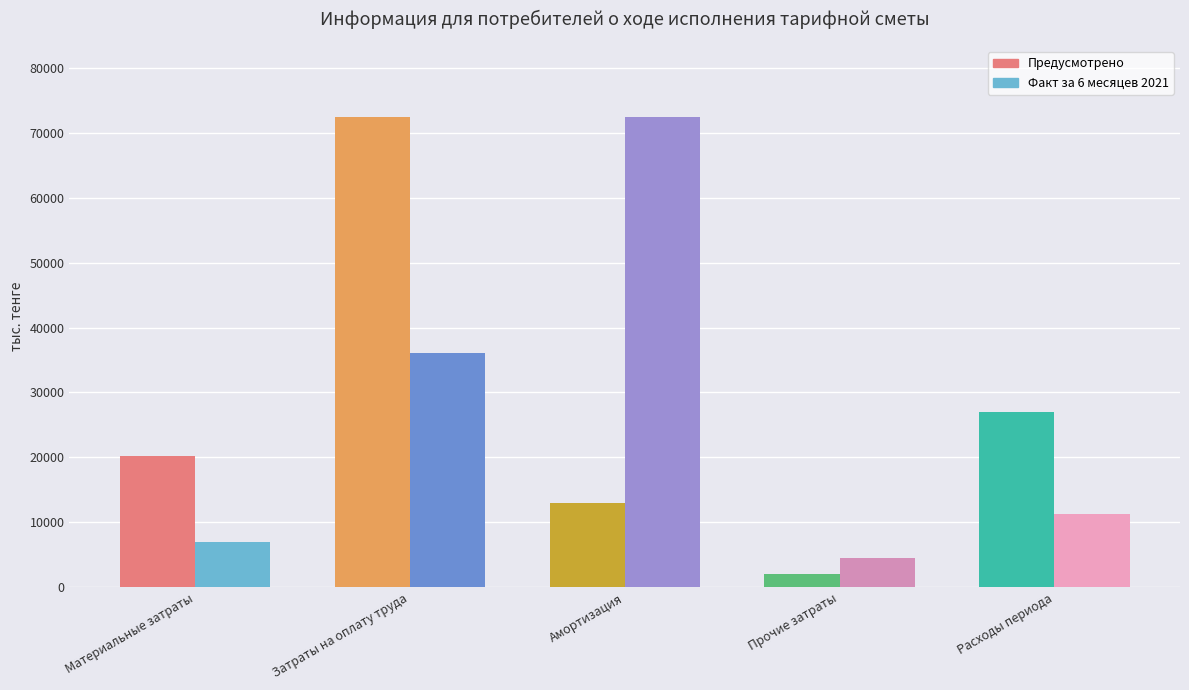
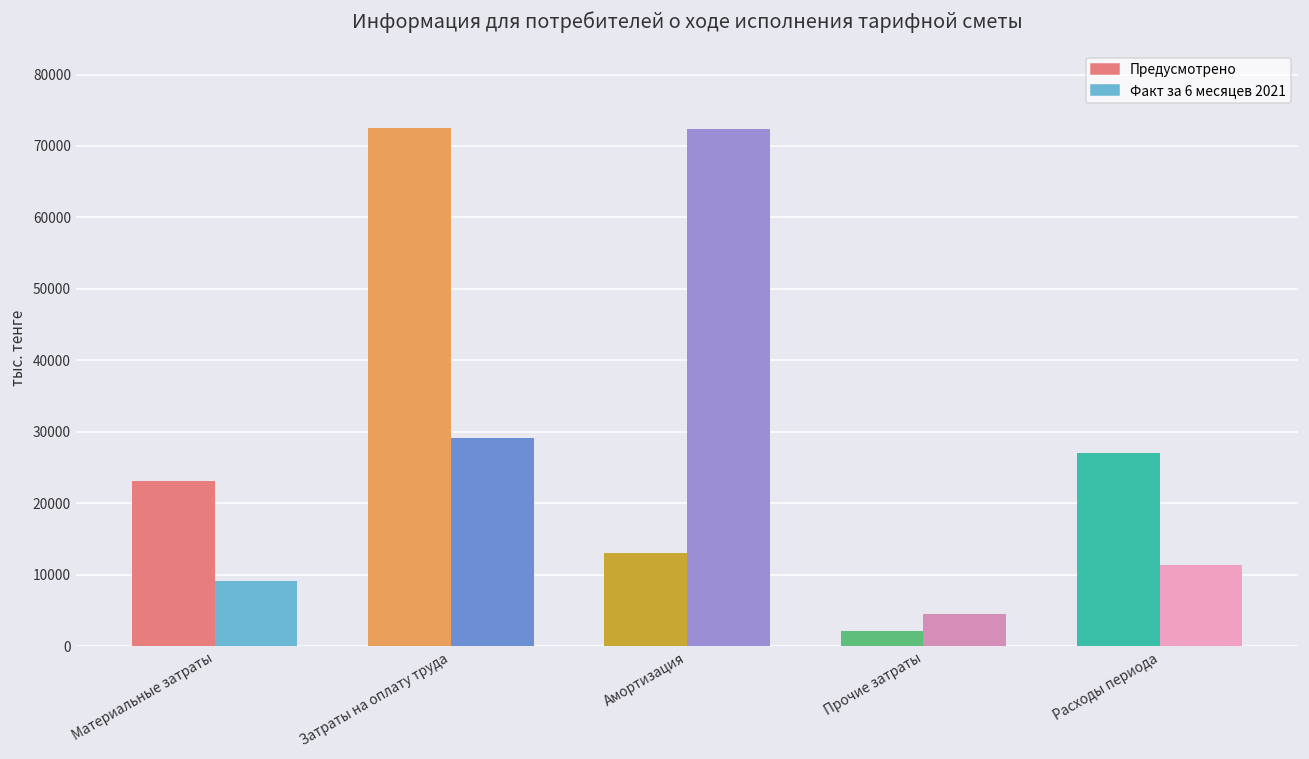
Предусмотрено, Материальные затраты: 20000 -> 23000
Факт за 6 месяцев 2021, Материальные затраты: 7000 -> 9000
Факт за 6 месяцев 2021, Затраты на оплату труда: 36000 -> 29000
